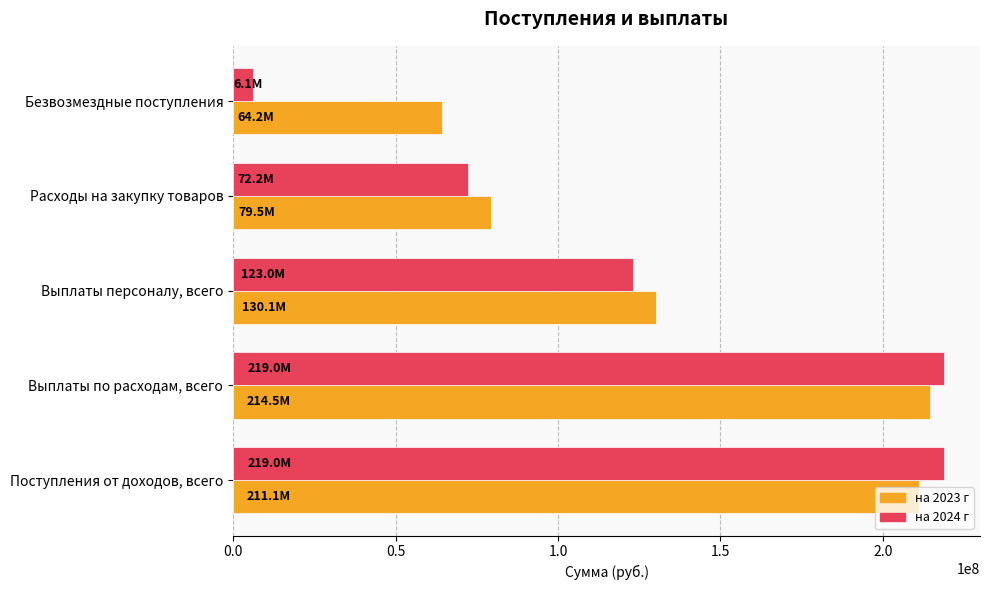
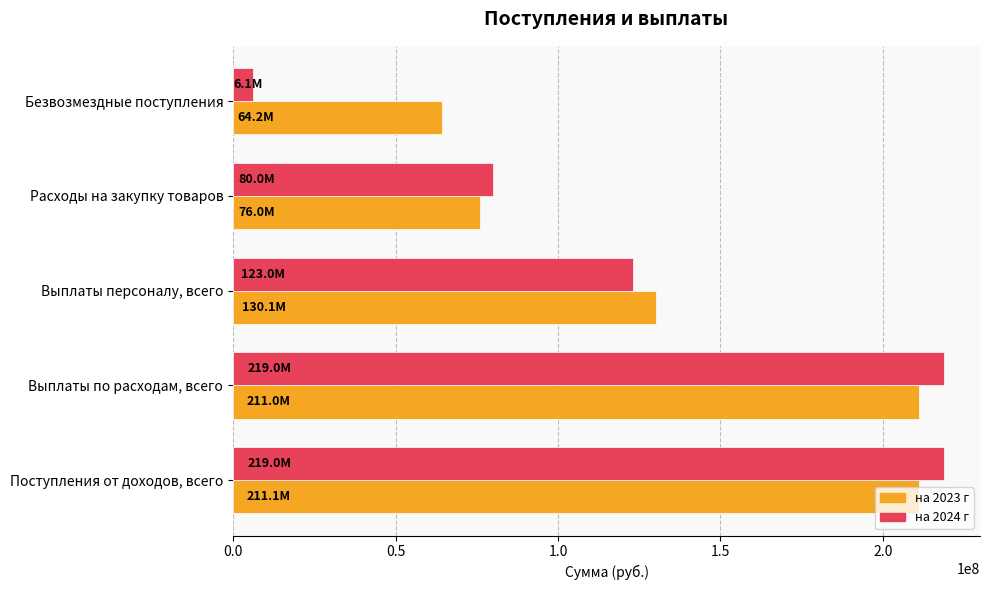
на 2024 г, Расходы на закупку товаров: 72.2M -> 80.0M
на 2023 г, Расходы на закупку товаров: 79.5M -> 76.0M
на 2023 г, Выплаты по расходам, всего: 214.5M -> 211.0M
